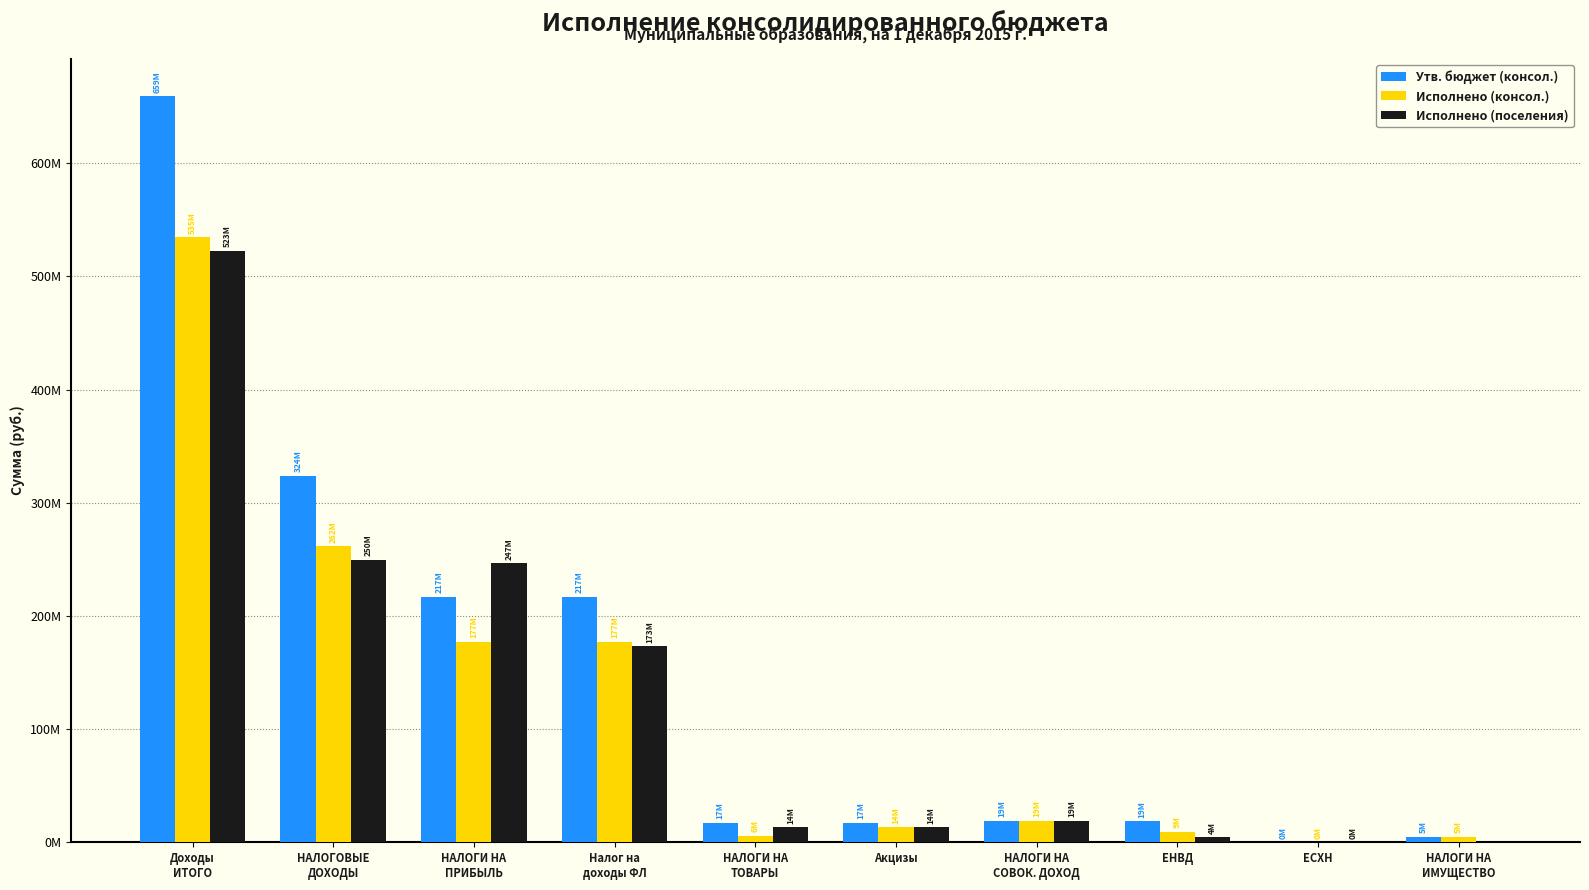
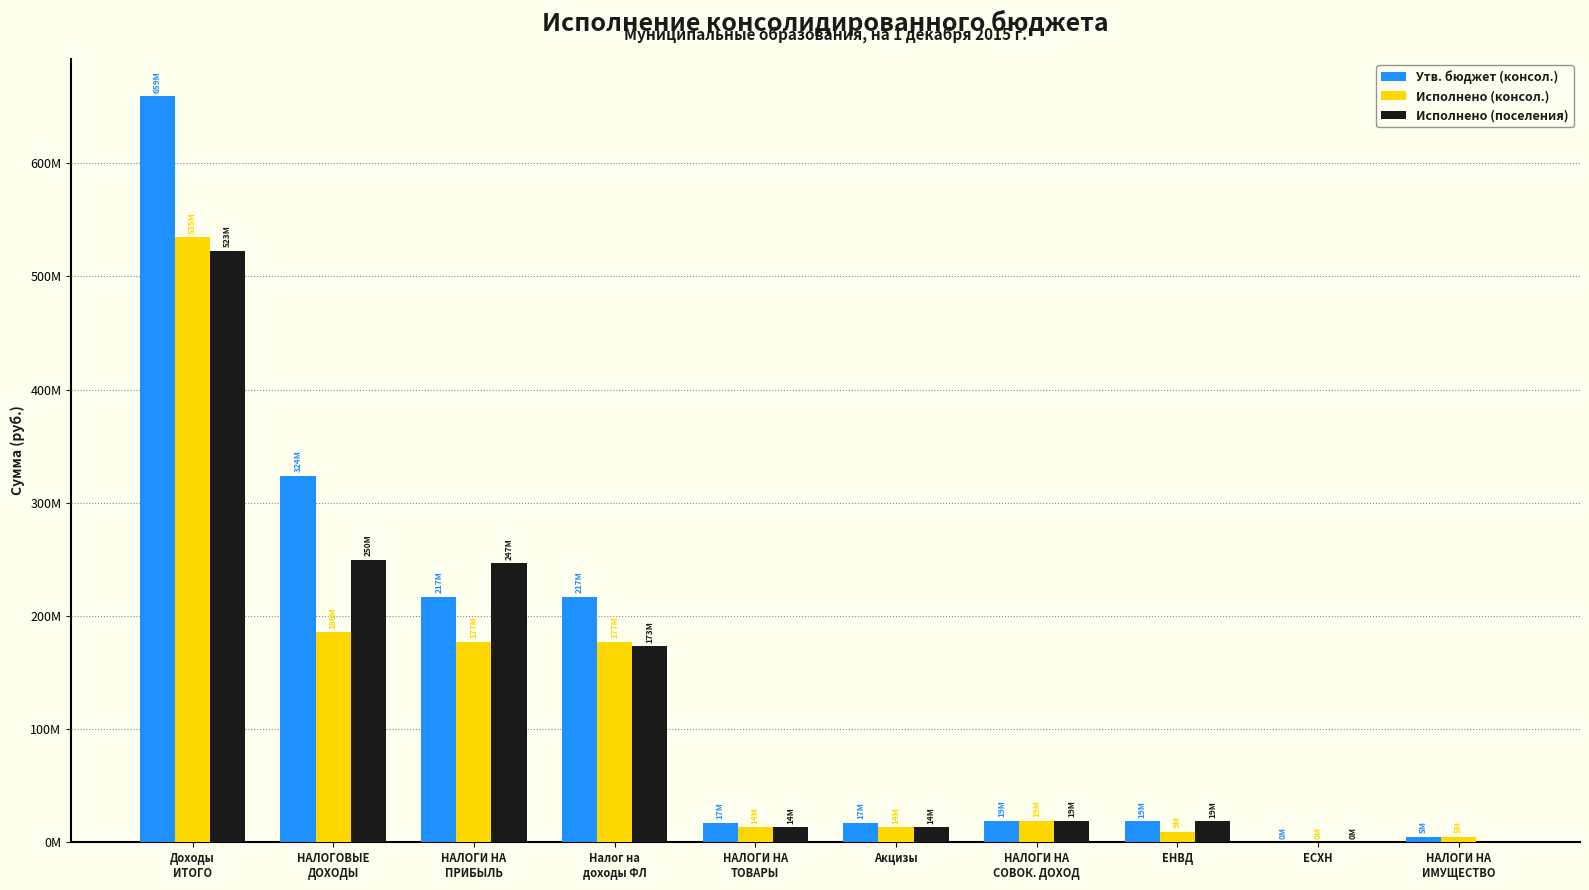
Исполнено (консол.), НАЛОГОВЫЕ ДОХОДЫ: 262M -> 186M
Исполнено (консол.), НАЛОГИ НА ТОВАРЫ: 6M -> 14M
Исполнено (поселения), ЕНВД: 4M -> 19M
